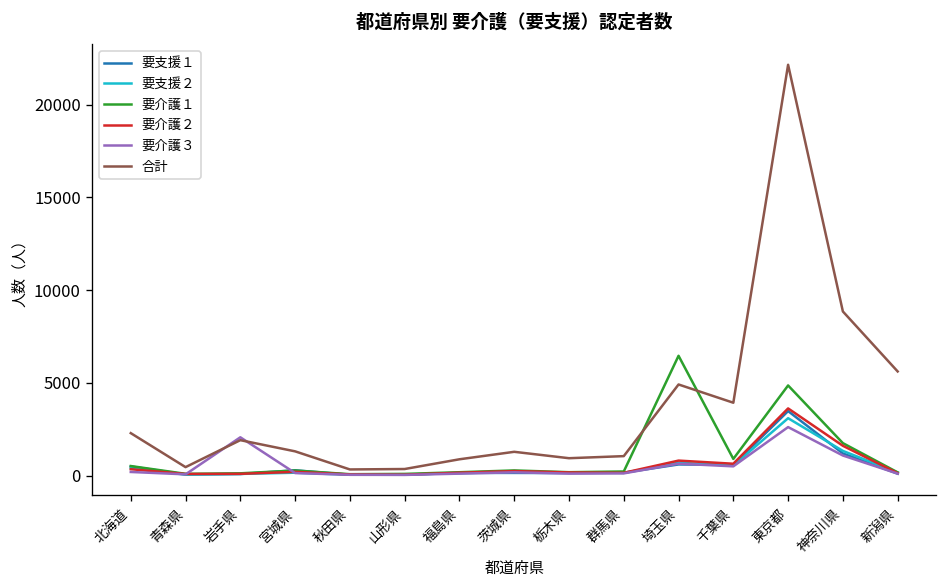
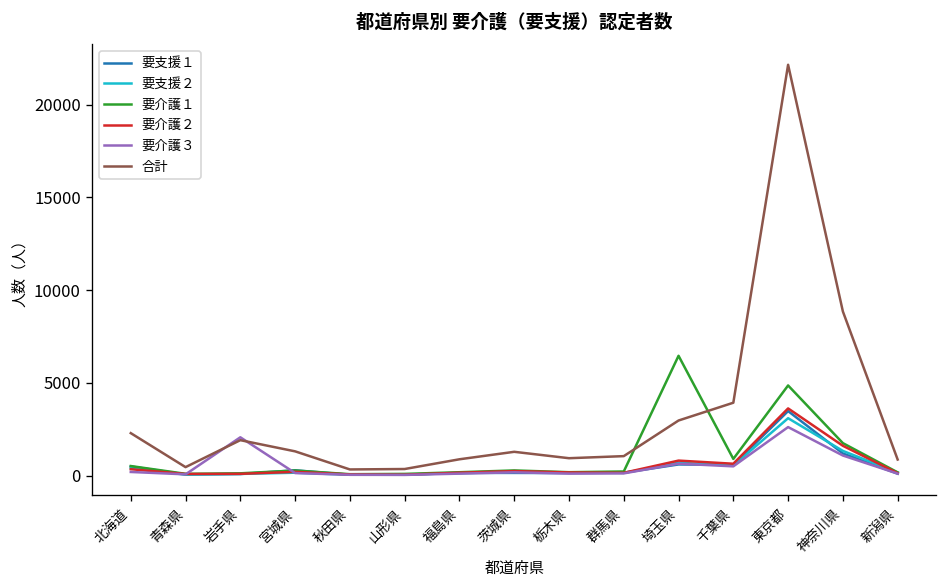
合計, 埼玉県: 4900 -> 3000
合計, 新潟県: 5600 -> 900
